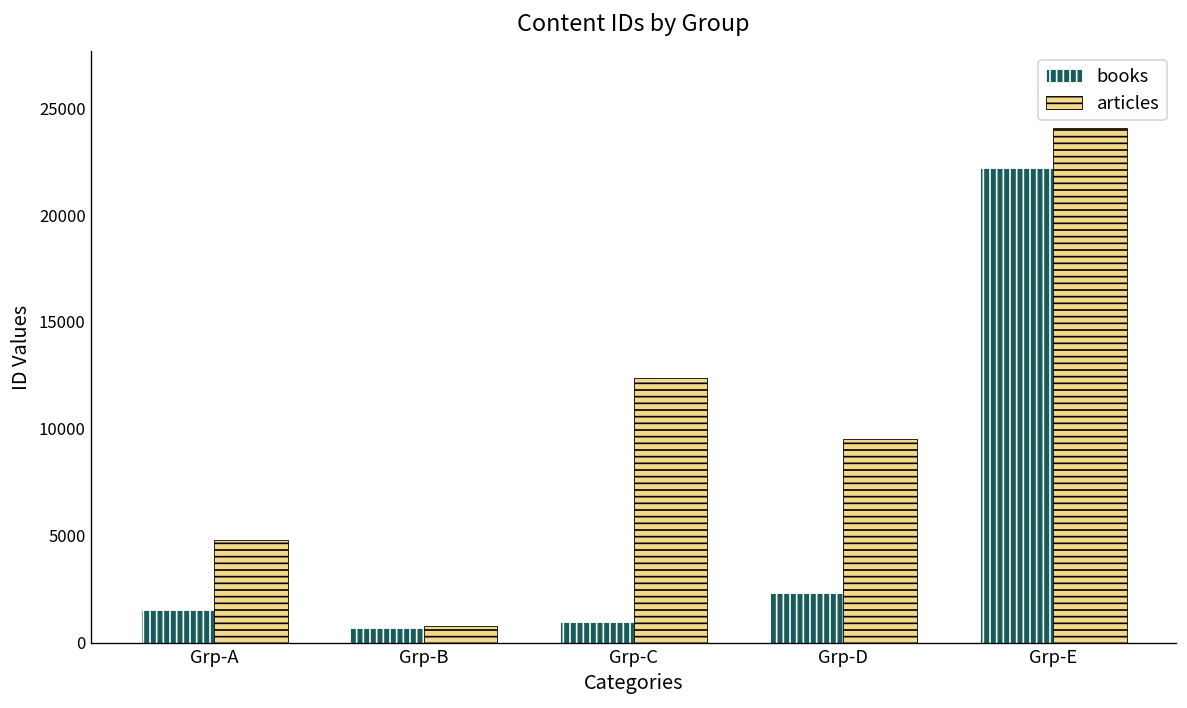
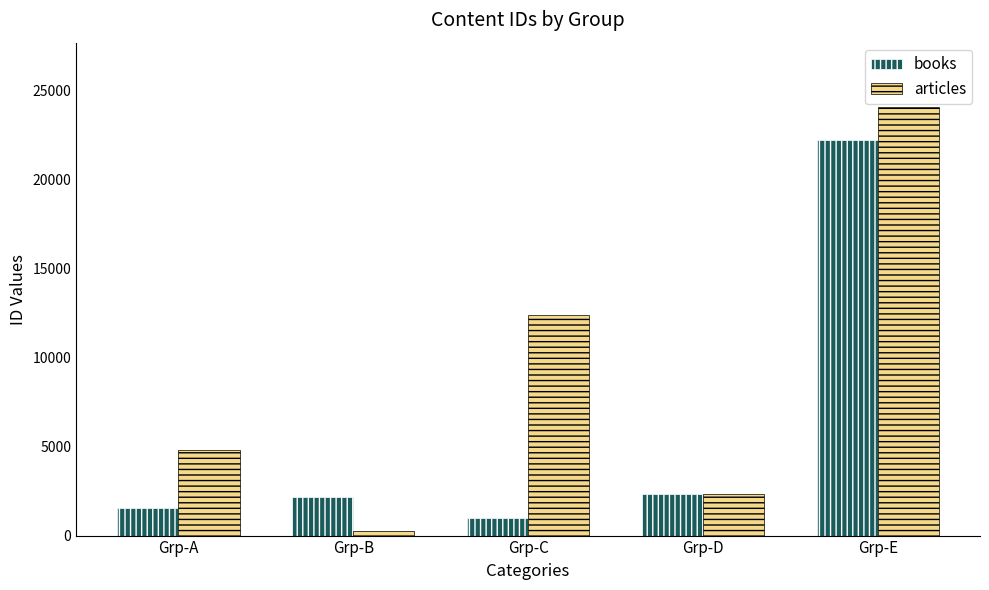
books, Grp-B: 700 -> 2200
articles, Grp-B: 800 -> 300
articles, Grp-D: 9500 -> 2300
